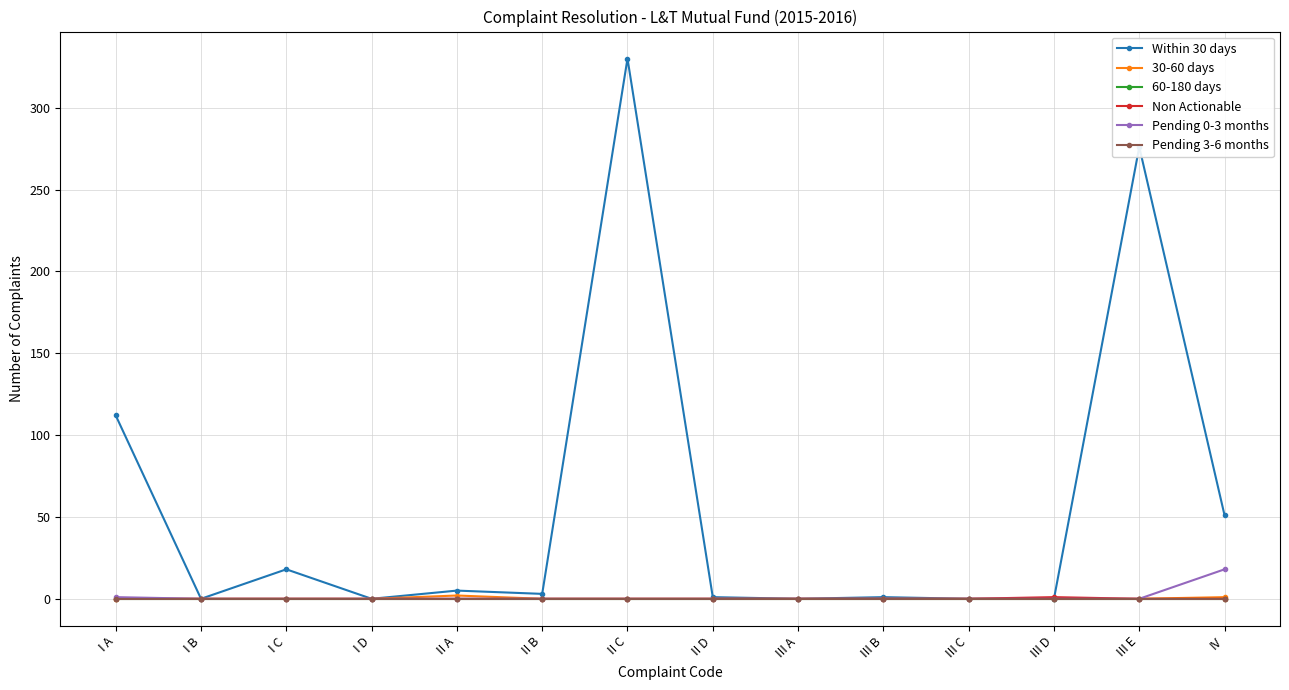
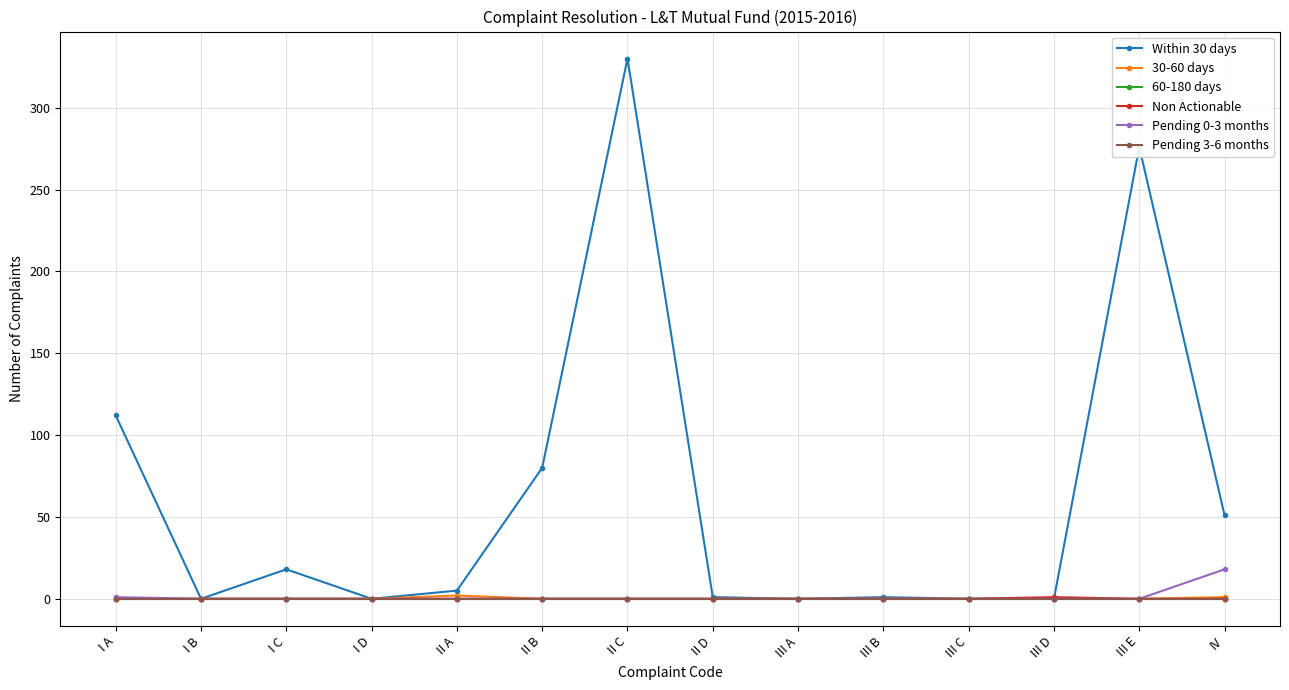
Within 30 days, II B: 3 -> 80
